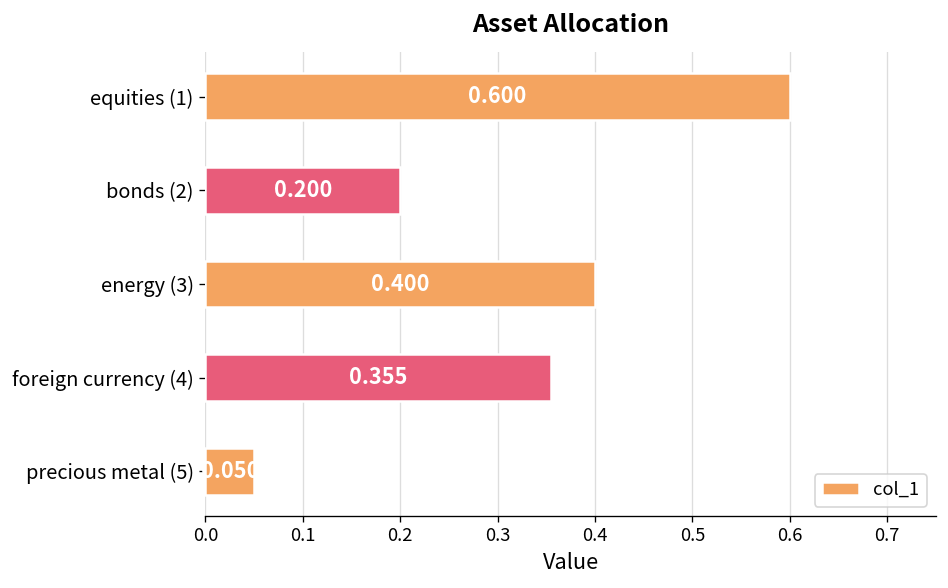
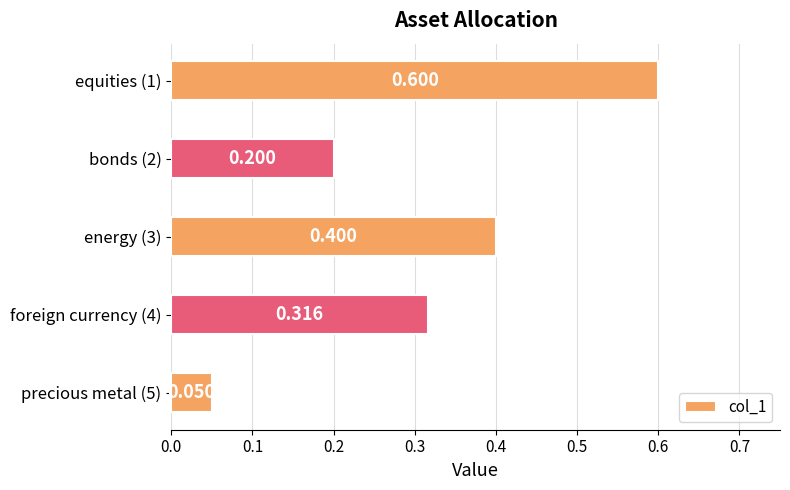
foreign currency (4): 0.355 -> 0.316
